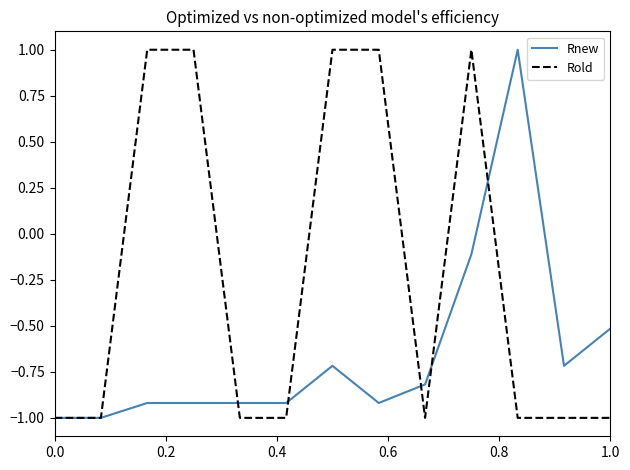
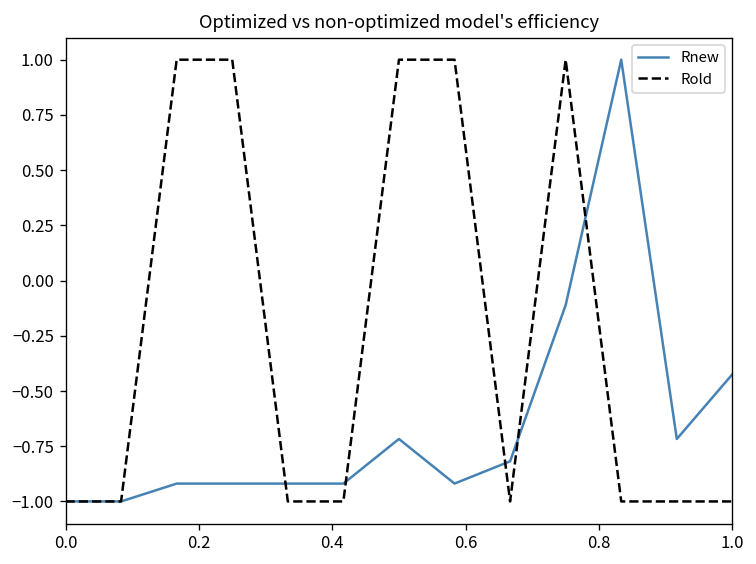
Rnew, 1.0: -0.52 -> -0.42
